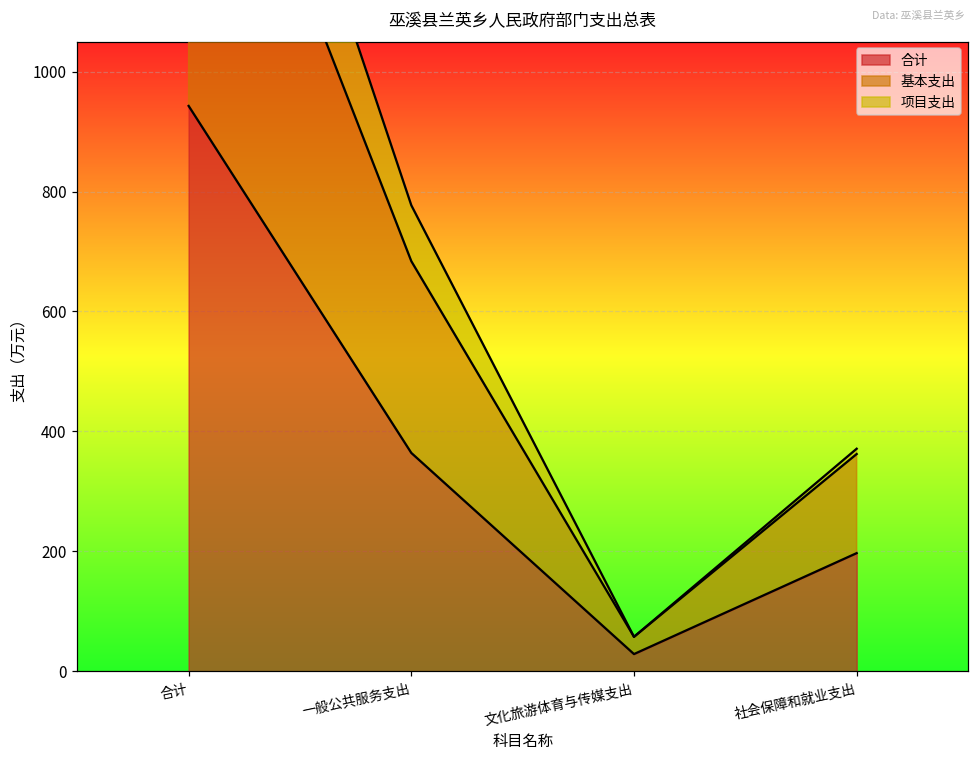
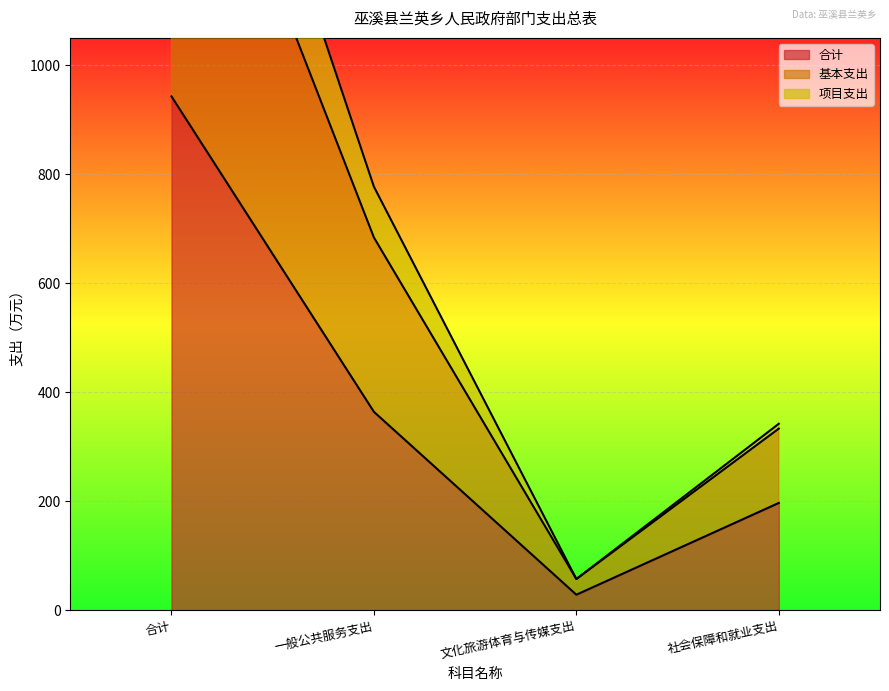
基本支出, 社会保障和就业支出: 170 -> 140
